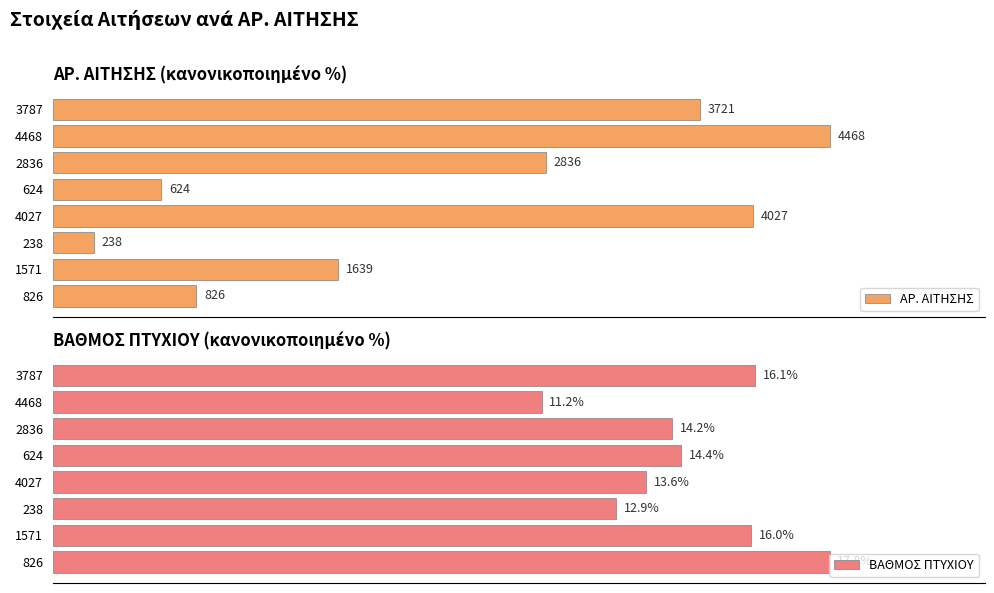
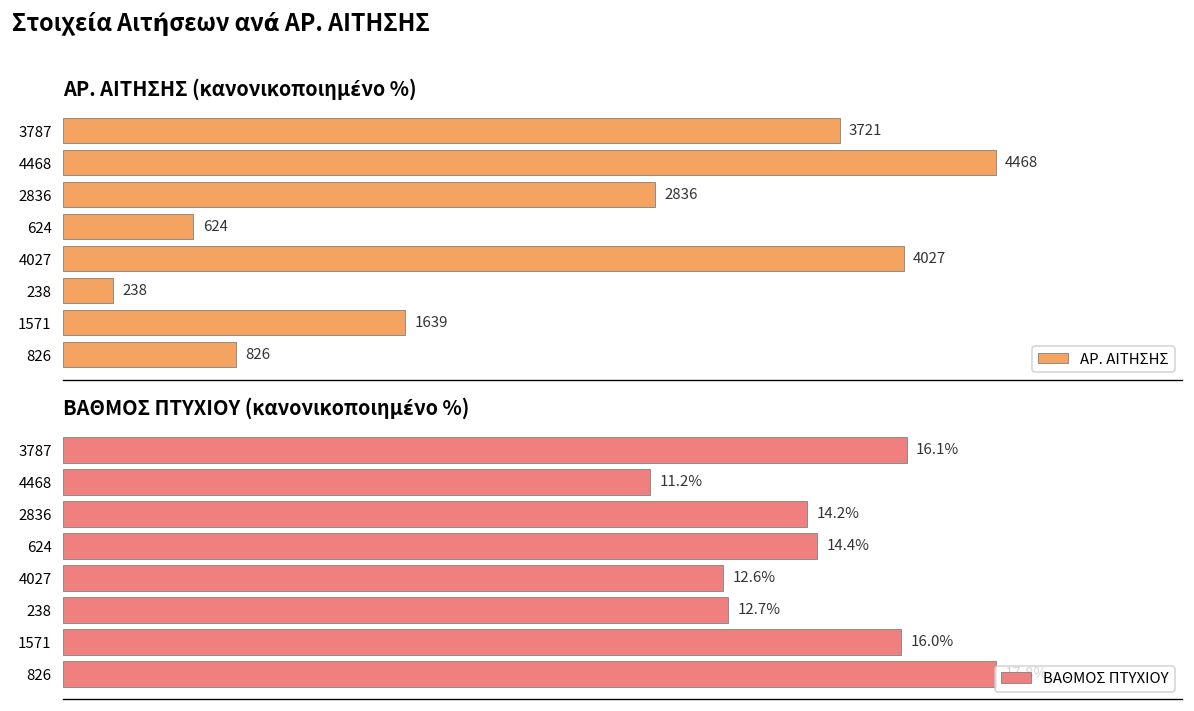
ΒΑΘΜΟΣ ΠΤΥΧΙΟΥ (κανονικοποιημένο %), 4027: 13.6% -> 12.6%
ΒΑΘΜΟΣ ΠΤΥΧΙΟΥ (κανονικοποιημένο %), 238: 12.9% -> 12.7%
